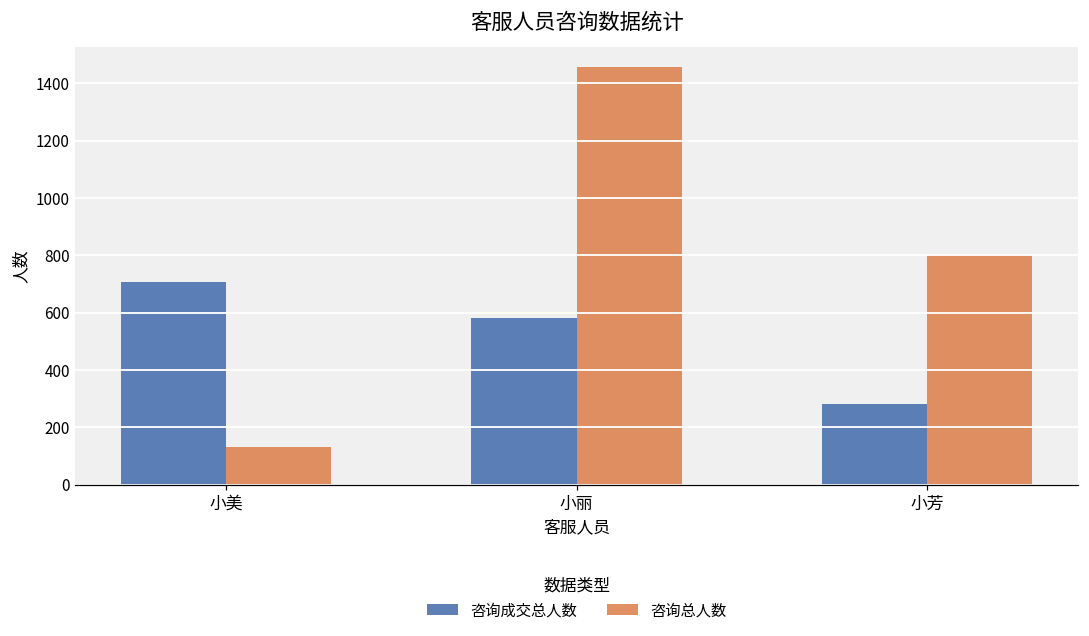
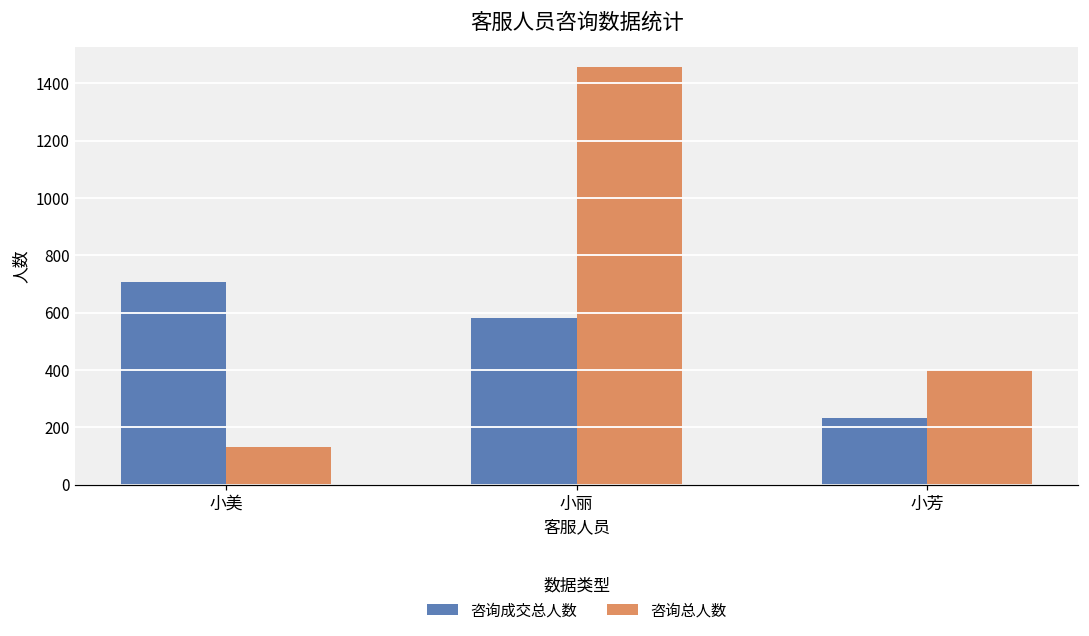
咨询成交总人数, 小芳: 280 -> 230
咨询总人数, 小芳: 800 -> 400
